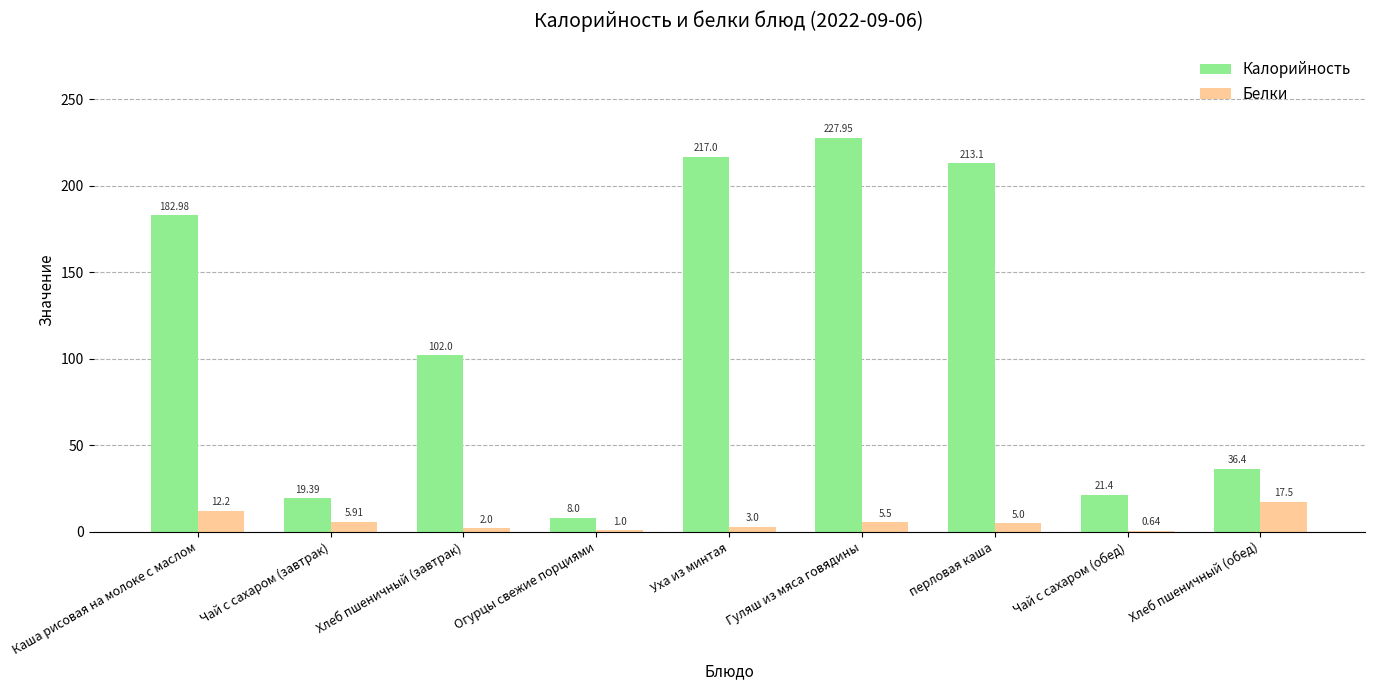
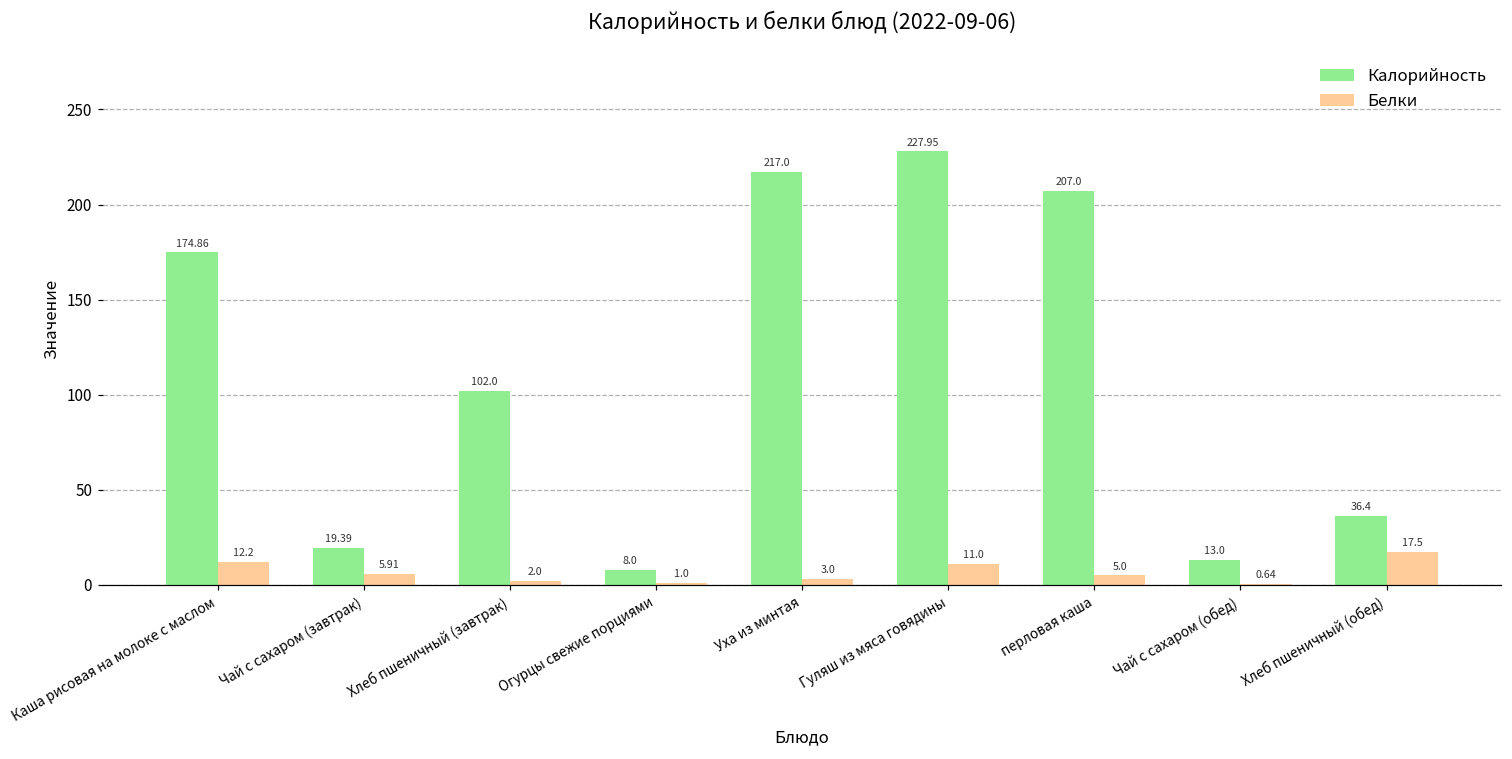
Калорийность, Каша рисовая на молоке с маслом: 182.98 -> 174.86
Белки, Гуляш из мяса говядины: 5.5 -> 11.0
Калорийность, перловая каша: 213.1 -> 207.0
Калорийность, Чай с сахаром (обед): 21.4 -> 13.0
